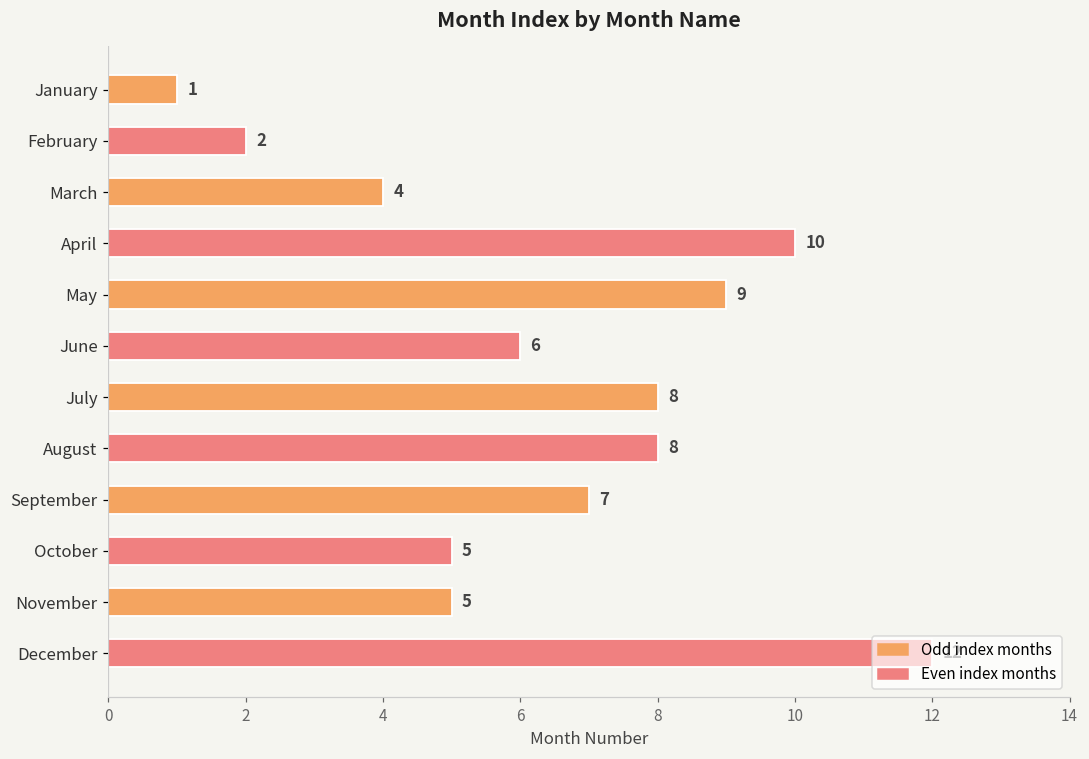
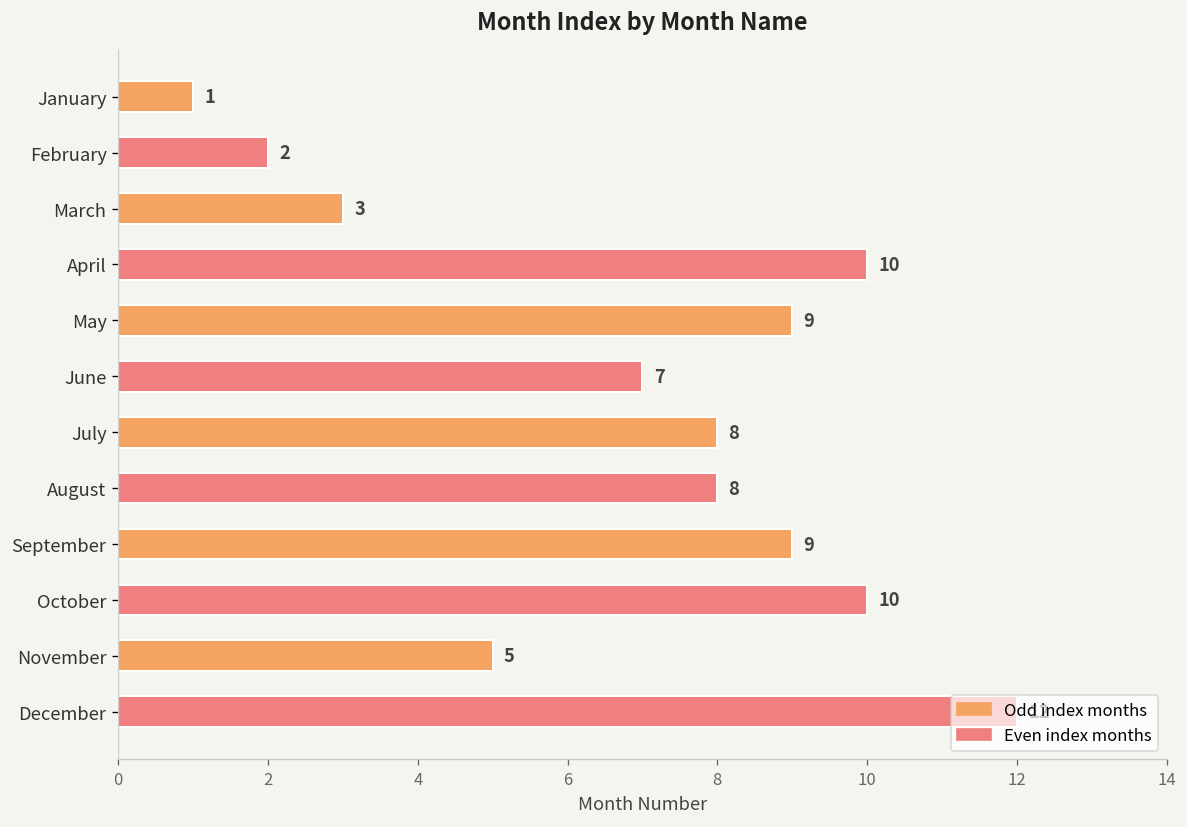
March: 4 -> 3
June: 6 -> 7
September: 7 -> 9
October: 5 -> 10
